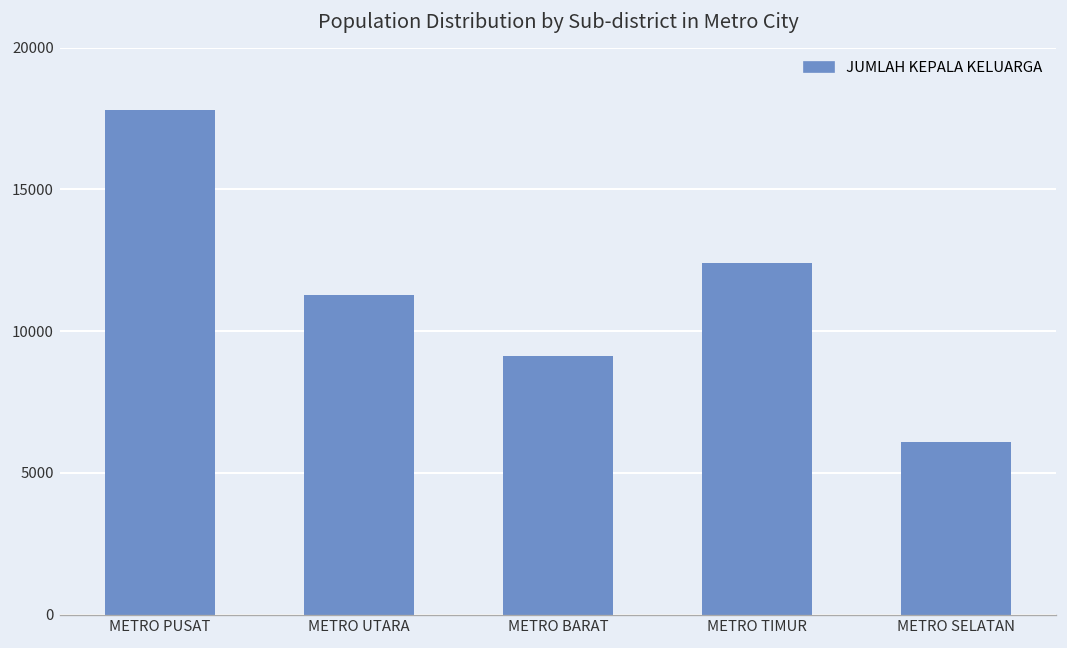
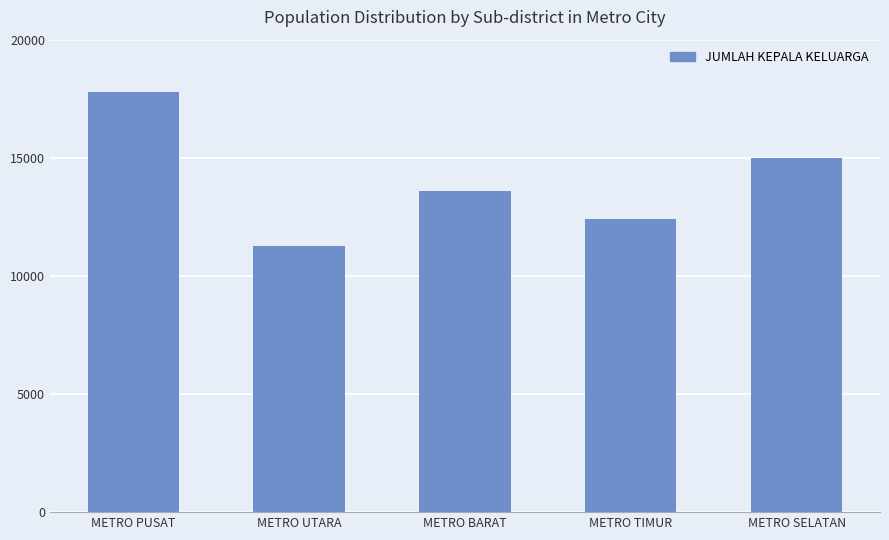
METRO BARAT: 9100 -> 13600
METRO SELATAN: 6100 -> 15000
